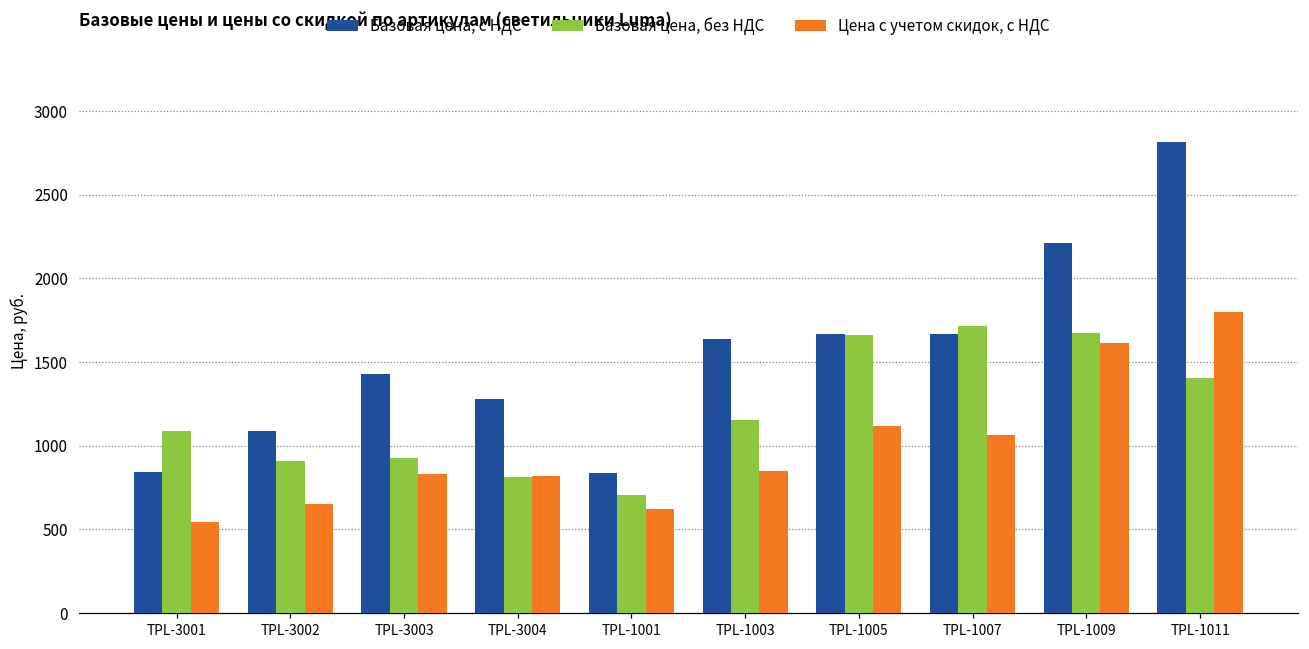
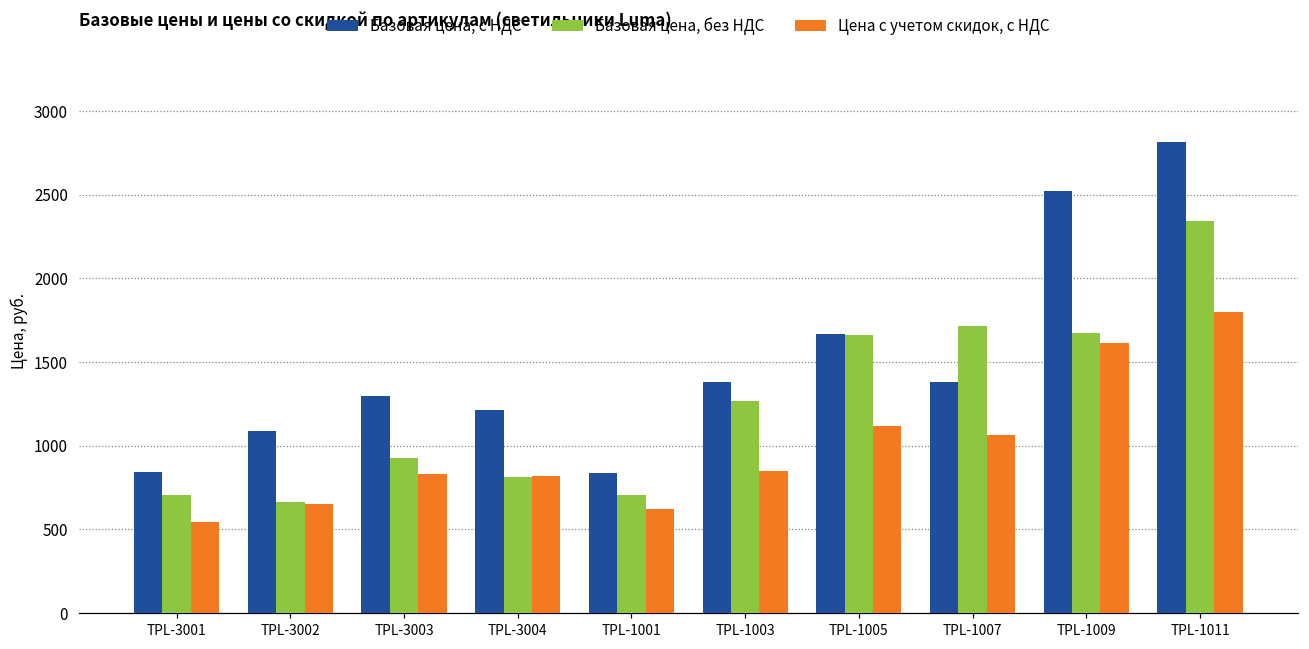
Базовая цена, без НДС, TPL-3001: 1090 -> 700
Базовая цена, без НДС, TPL-3002: 910 -> 670
Базовая цена, с НДС, TPL-3003: 1430 -> 1300
Базовая цена, с НДС, TPL-3004: 1280 -> 1220
Базовая цена, с НДС, TPL-1003: 1640 -> 1380
Базовая цена, без НДС, TPL-1003: 1150 -> 1270
Базовая цена, с НДС, TPL-1007: 1670 -> 1380
Базовая цена, с НДС, TPL-1009: 2210 -> 2520
Базовая цена, без НДС, TPL-1011: 1400 -> 2340
